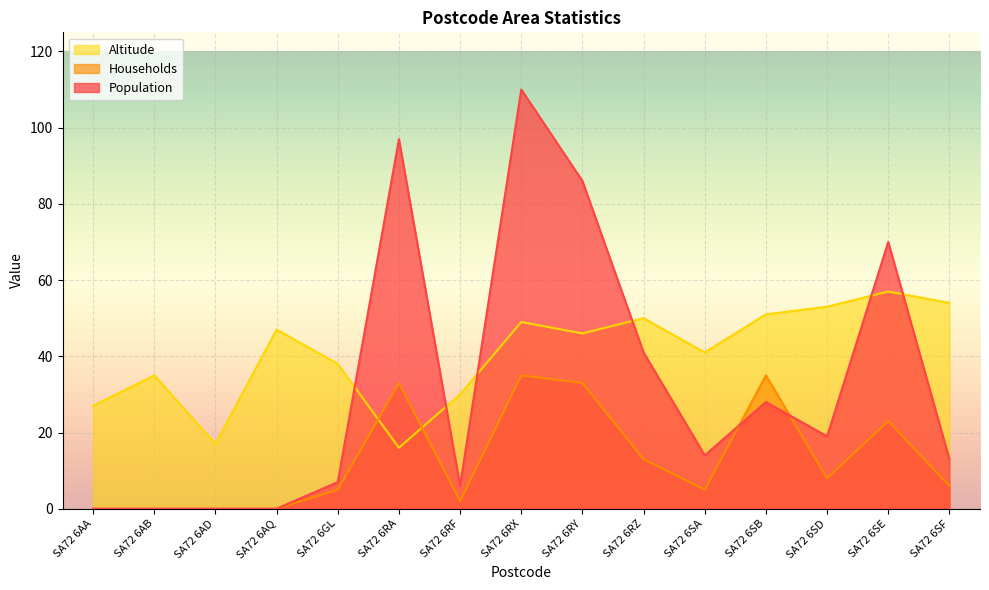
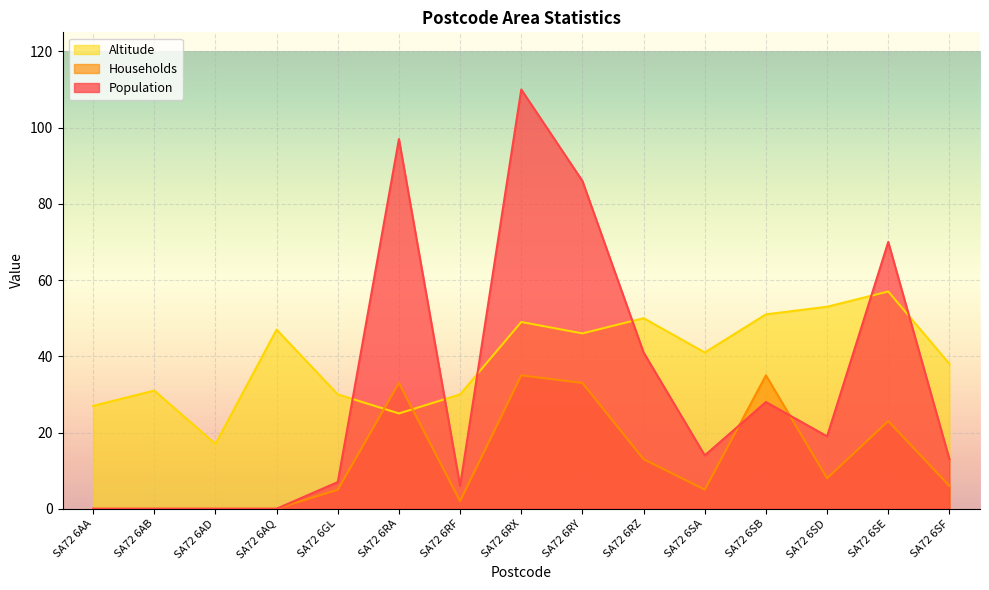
Altitude, SA72 6AB: 35 -> 31
Altitude, SA72 6GL: 38 -> 30
Altitude, SA72 6RA: 16 -> 25
Altitude, SA72 6SF: 54 -> 38
